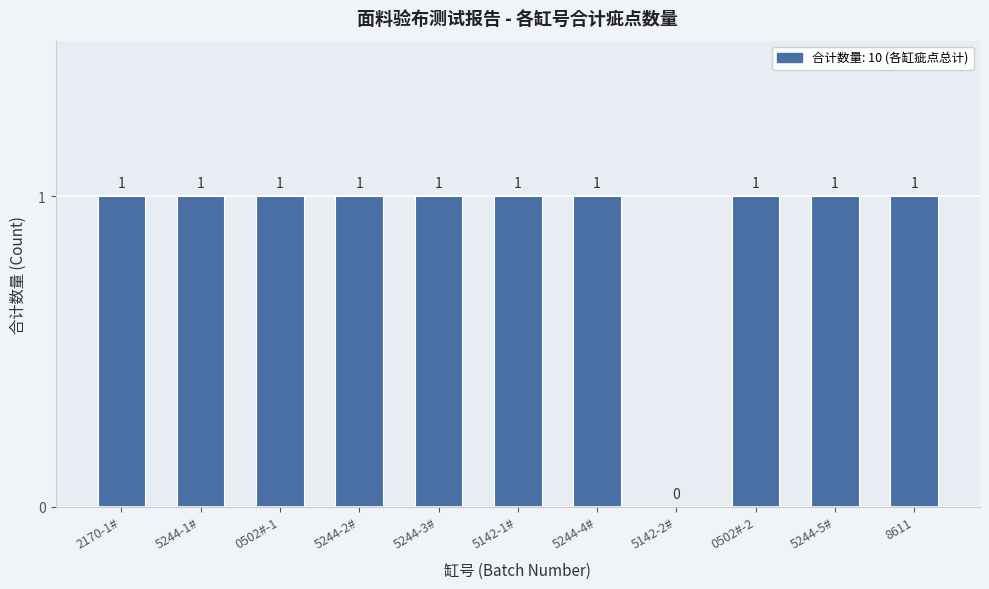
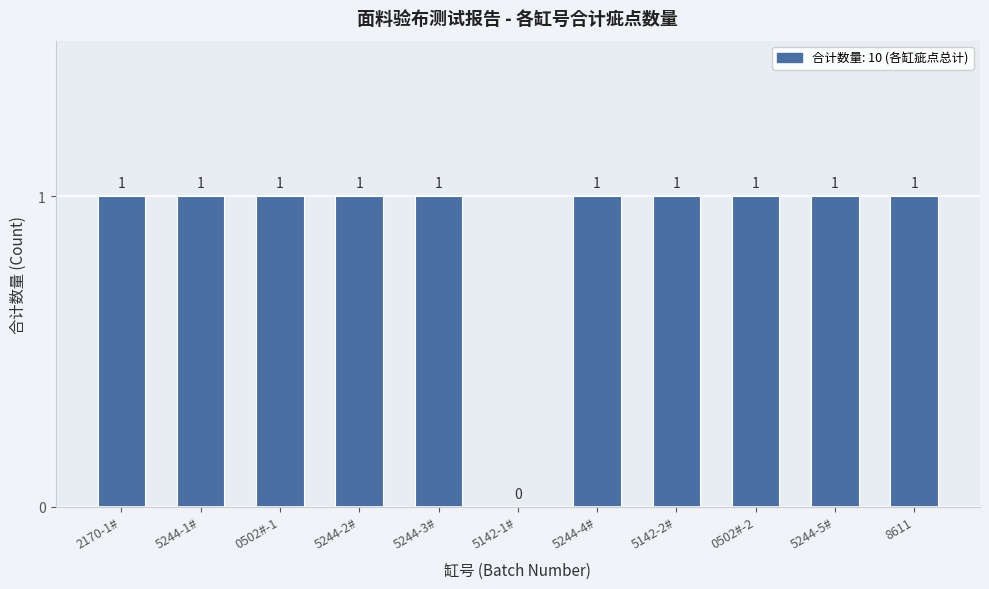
5142-1#: 1 -> 0
5142-2#: 0 -> 1
